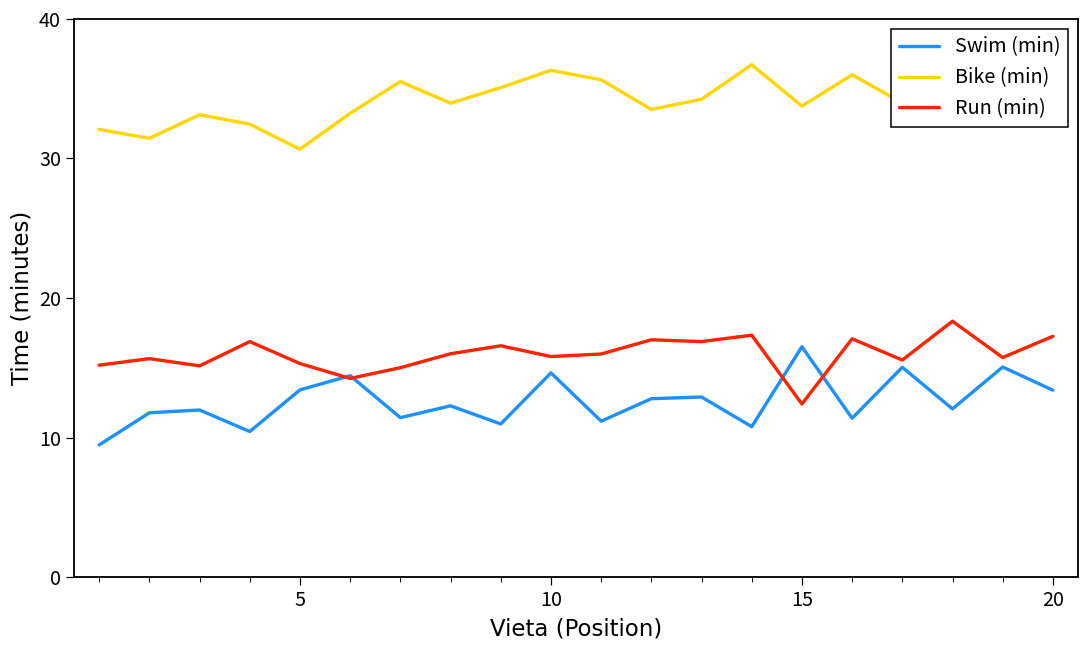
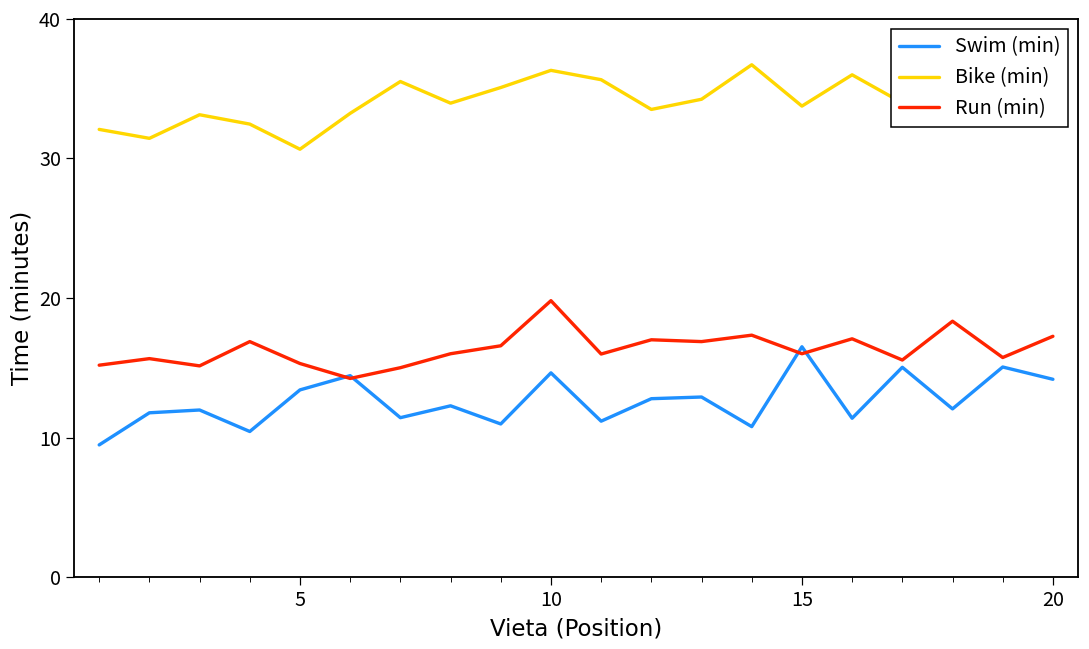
Run (min), 10: 15.8 -> 19.8
Run (min), 15: 12.4 -> 16.0
Swim (min), 20: 13.4 -> 14.2
